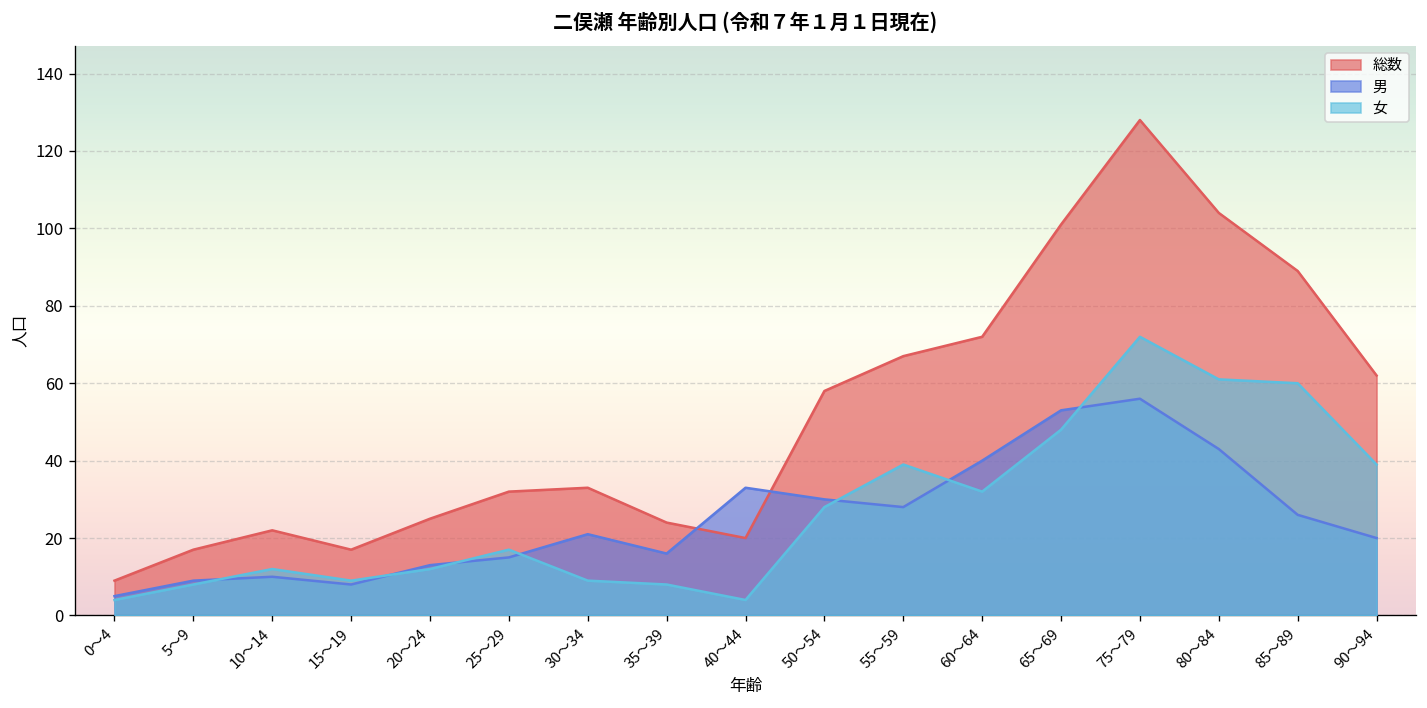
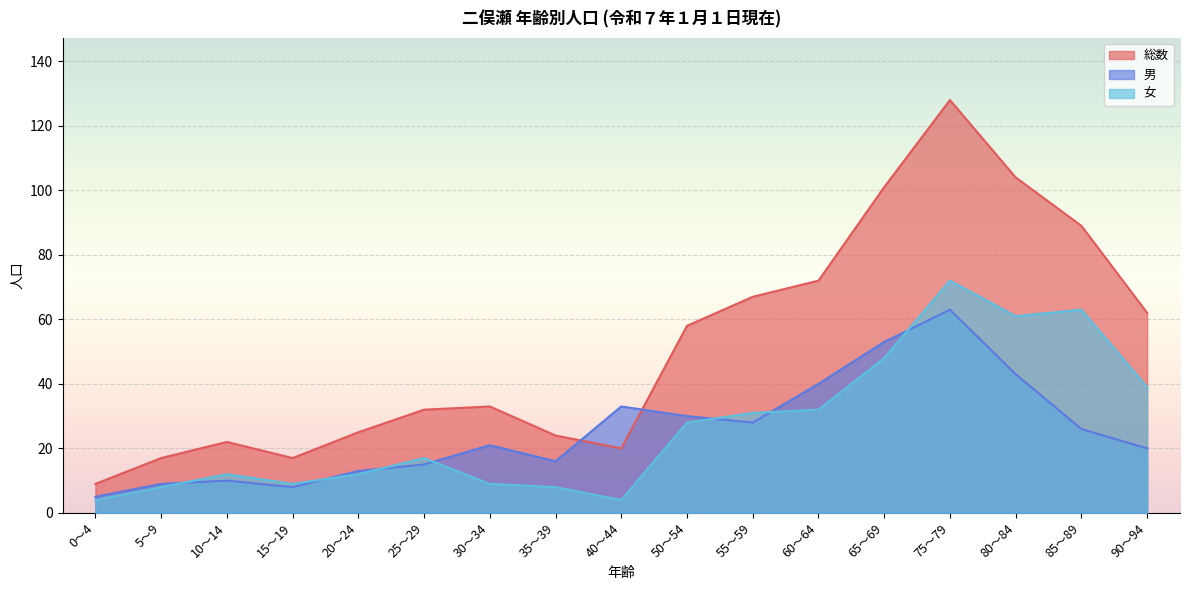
女, 55～59: 39 -> 31
男, 75～79: 56 -> 63
女, 85～89: 60 -> 63
